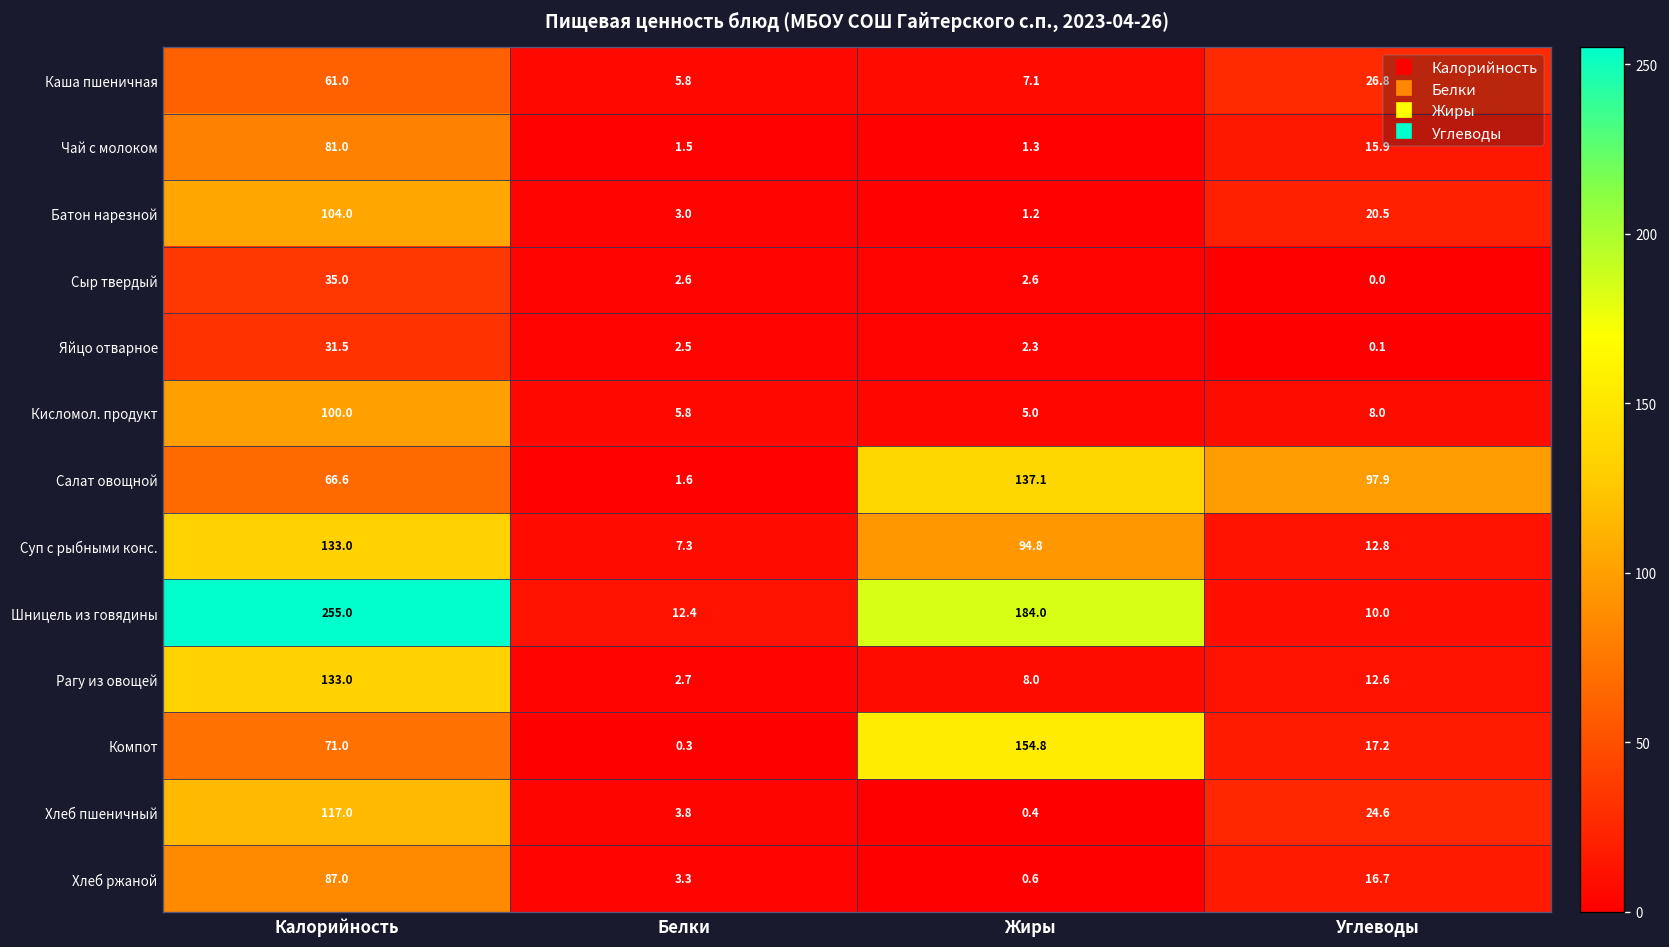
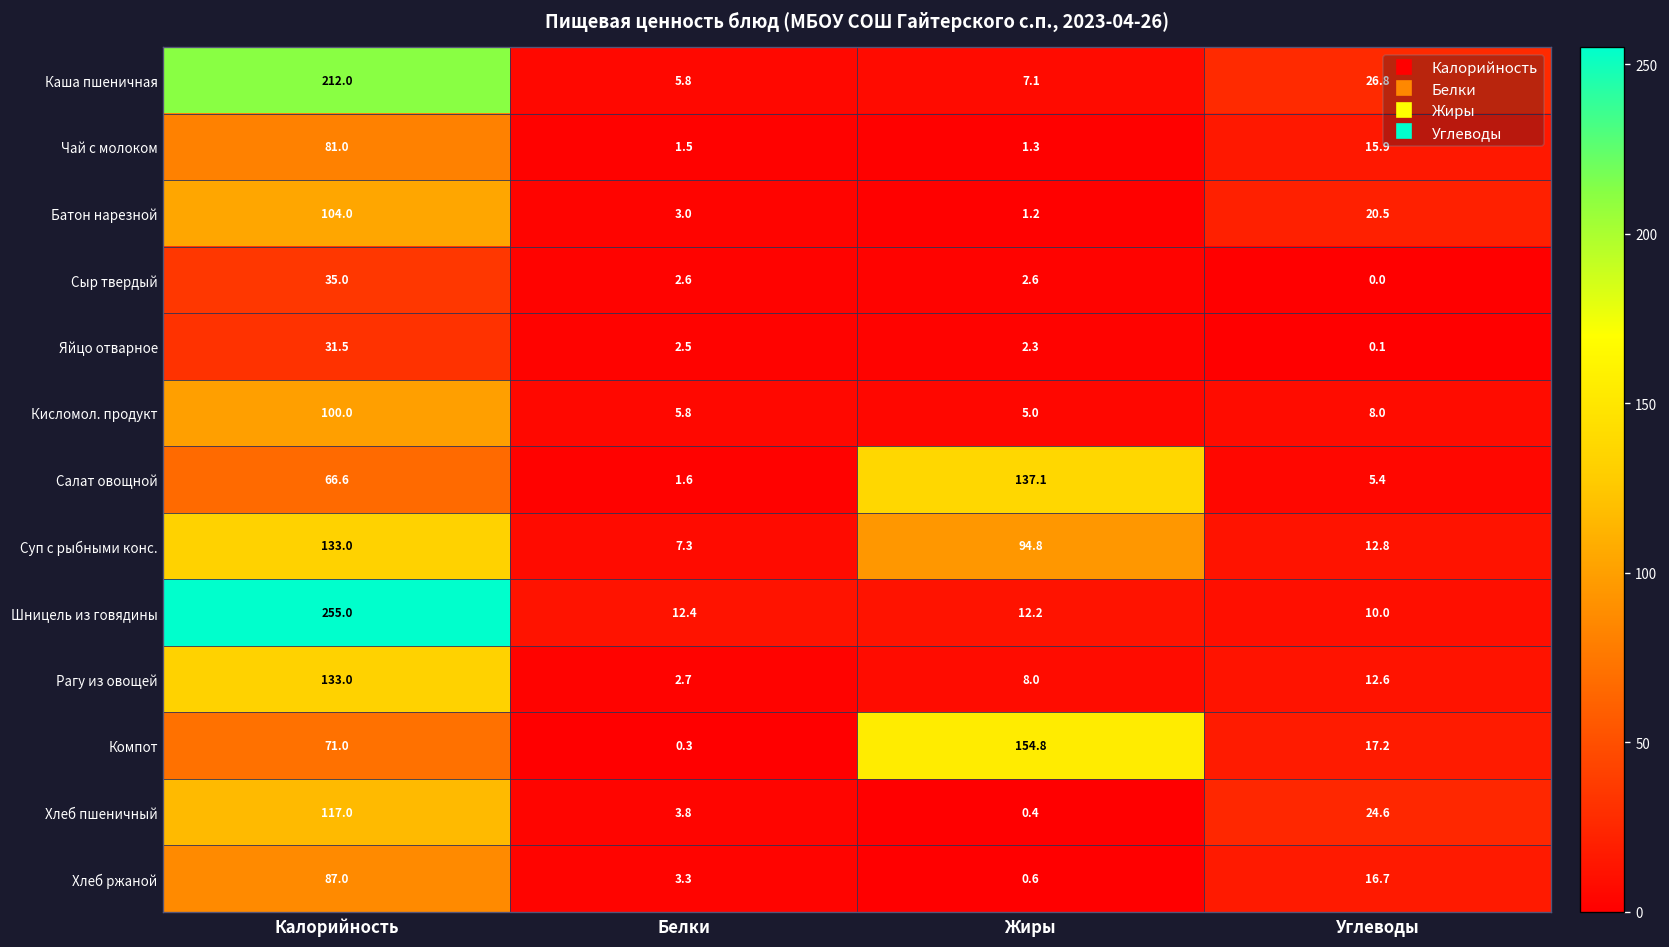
Каша пшеничная, Калорийность: 61.0 -> 212.0
Салат овощной, Углеводы: 97.9 -> 5.4
Шницель из говядины, Жиры: 184.0 -> 12.2
